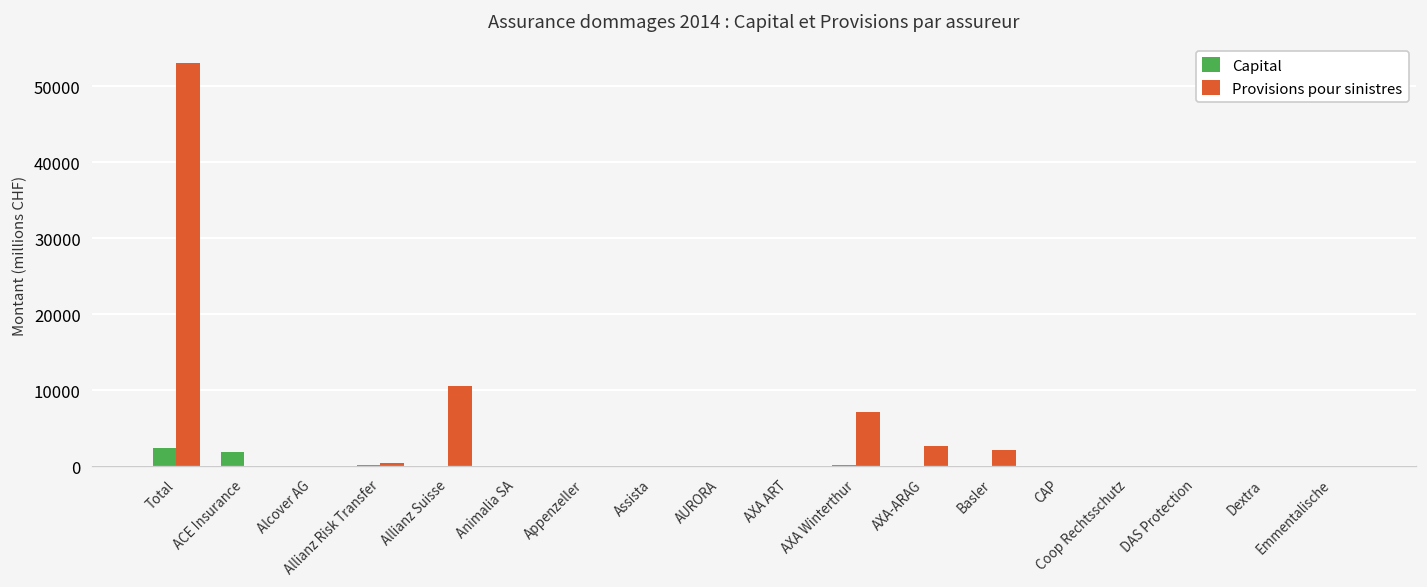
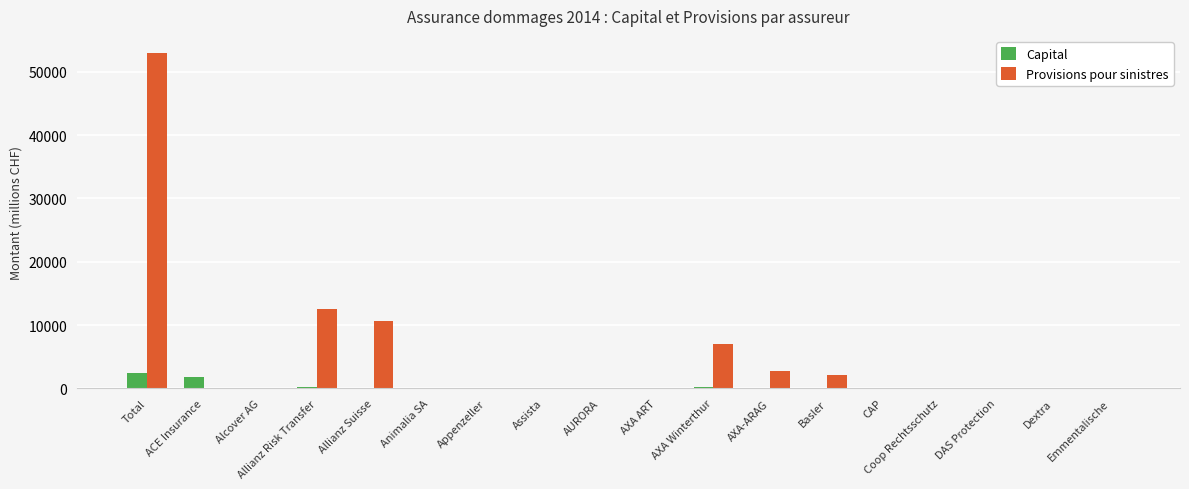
Provisions pour sinistres, Allianz Risk Transfer: 0 -> 13000
